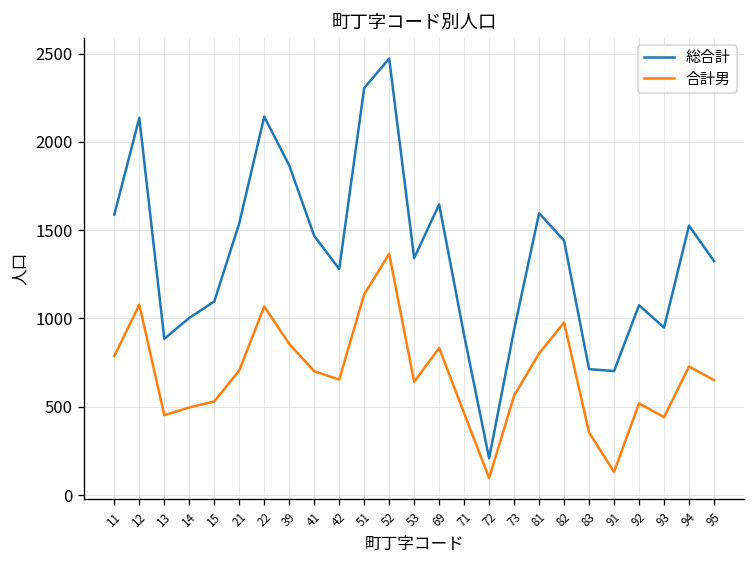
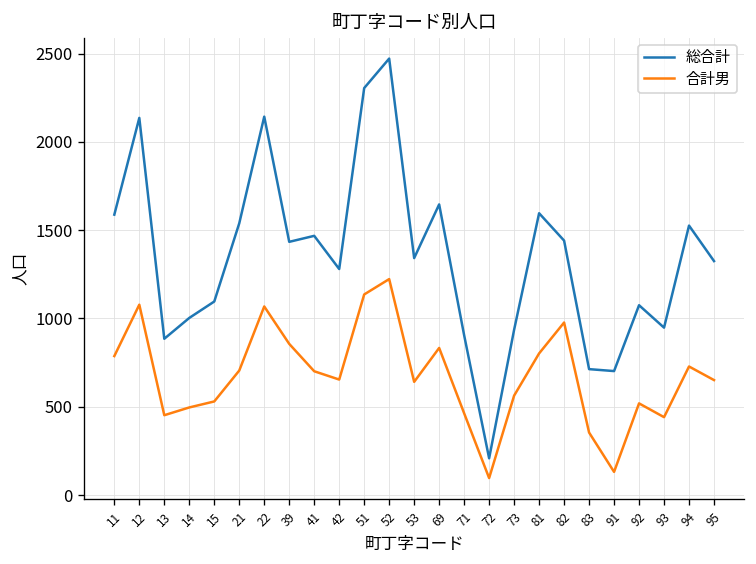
総合計, 39: 1870 -> 1430
合計男, 52: 1370 -> 1220
